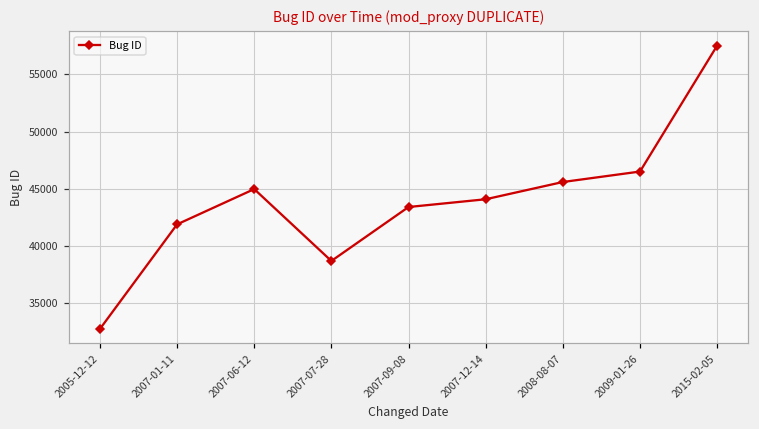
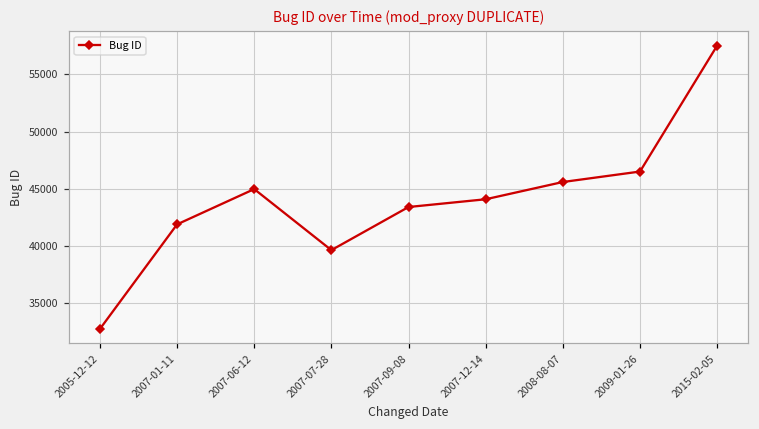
2007-07-28: 38700 -> 39600
